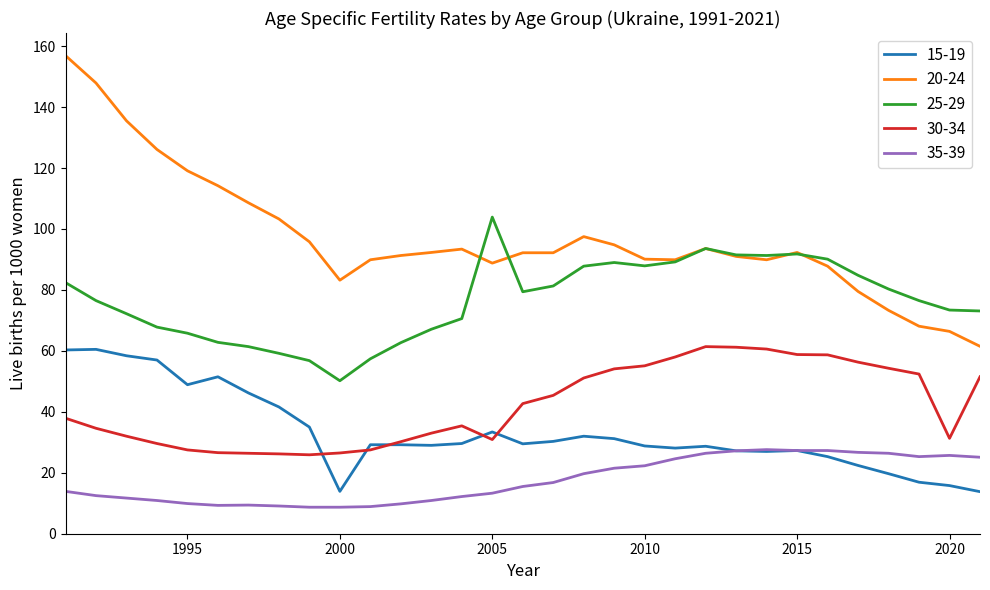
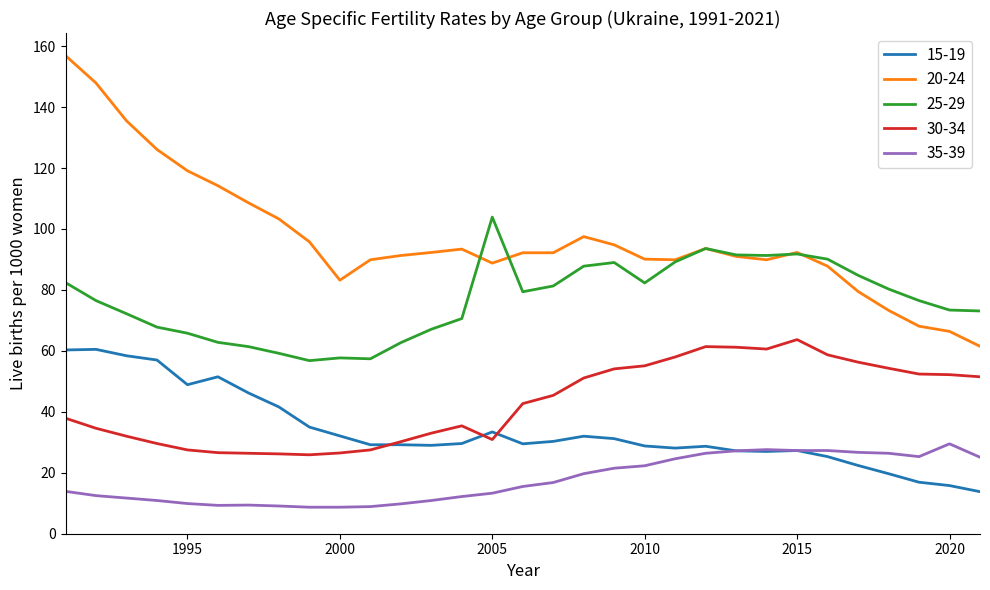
15-19, 2000: 14 -> 32
25-29, 2000: 50 -> 58
25-29, 2010: 88 -> 82
30-34, 2015: 59 -> 64
30-34, 2020: 31 -> 52
35-39, 2020: 26 -> 30
